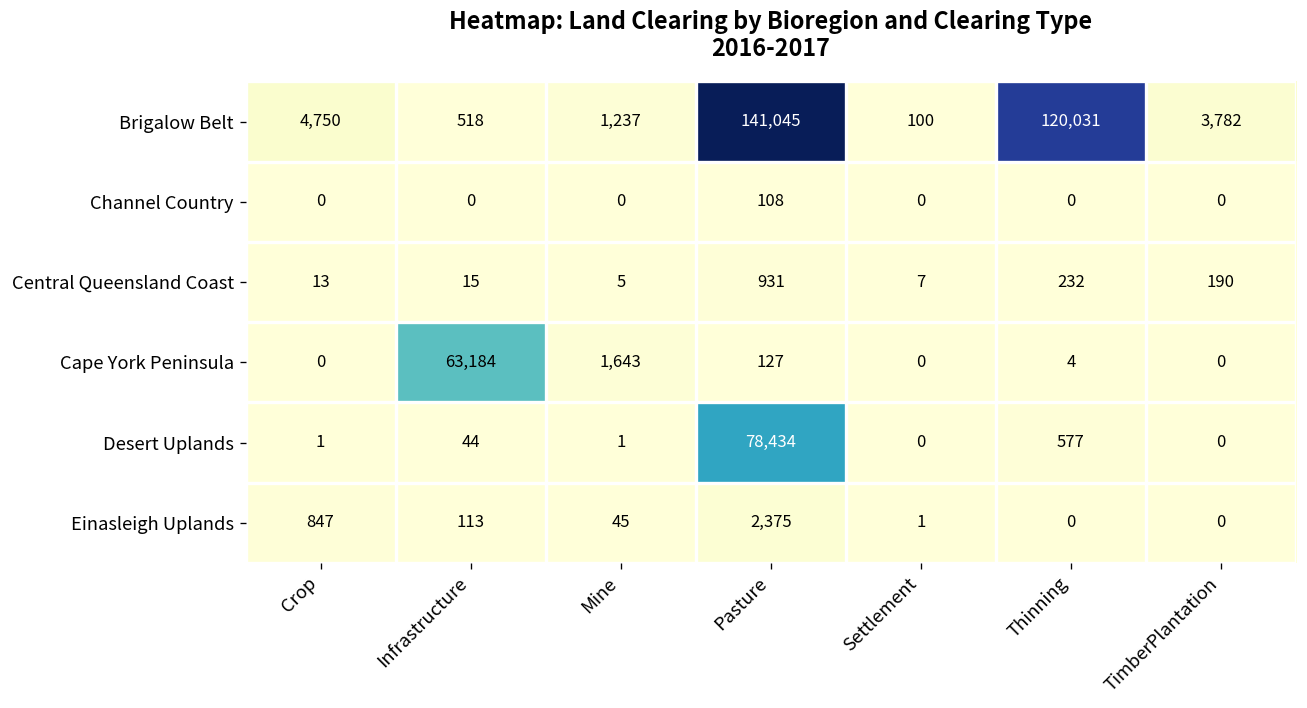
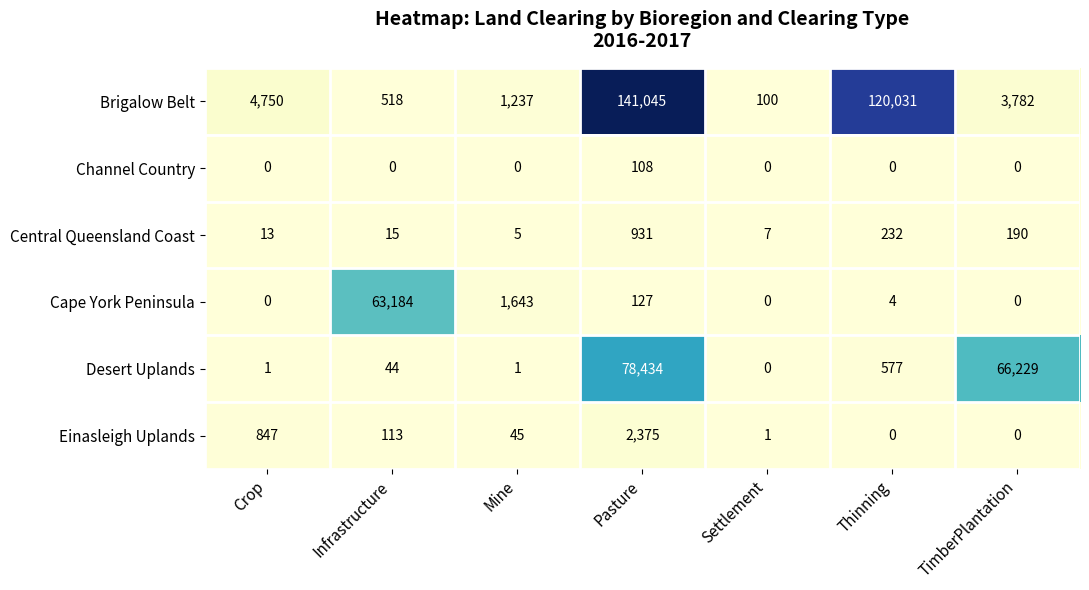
Desert Uplands, TimberPlantation: 0 -> 66,229
